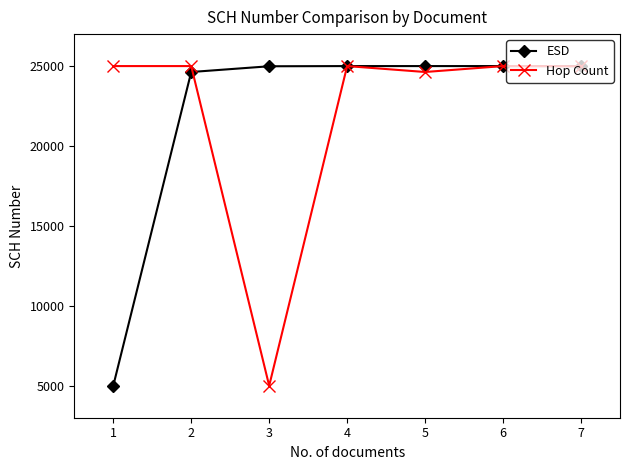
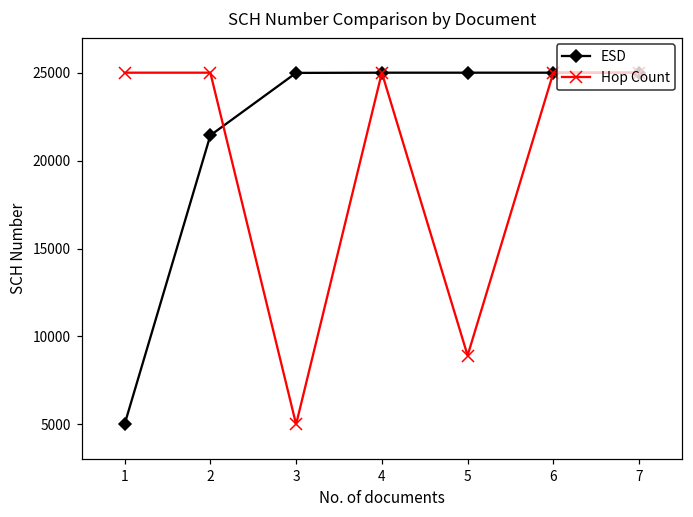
ESD, 2: 24600 -> 21400
Hop Count, 5: 24600 -> 8900
